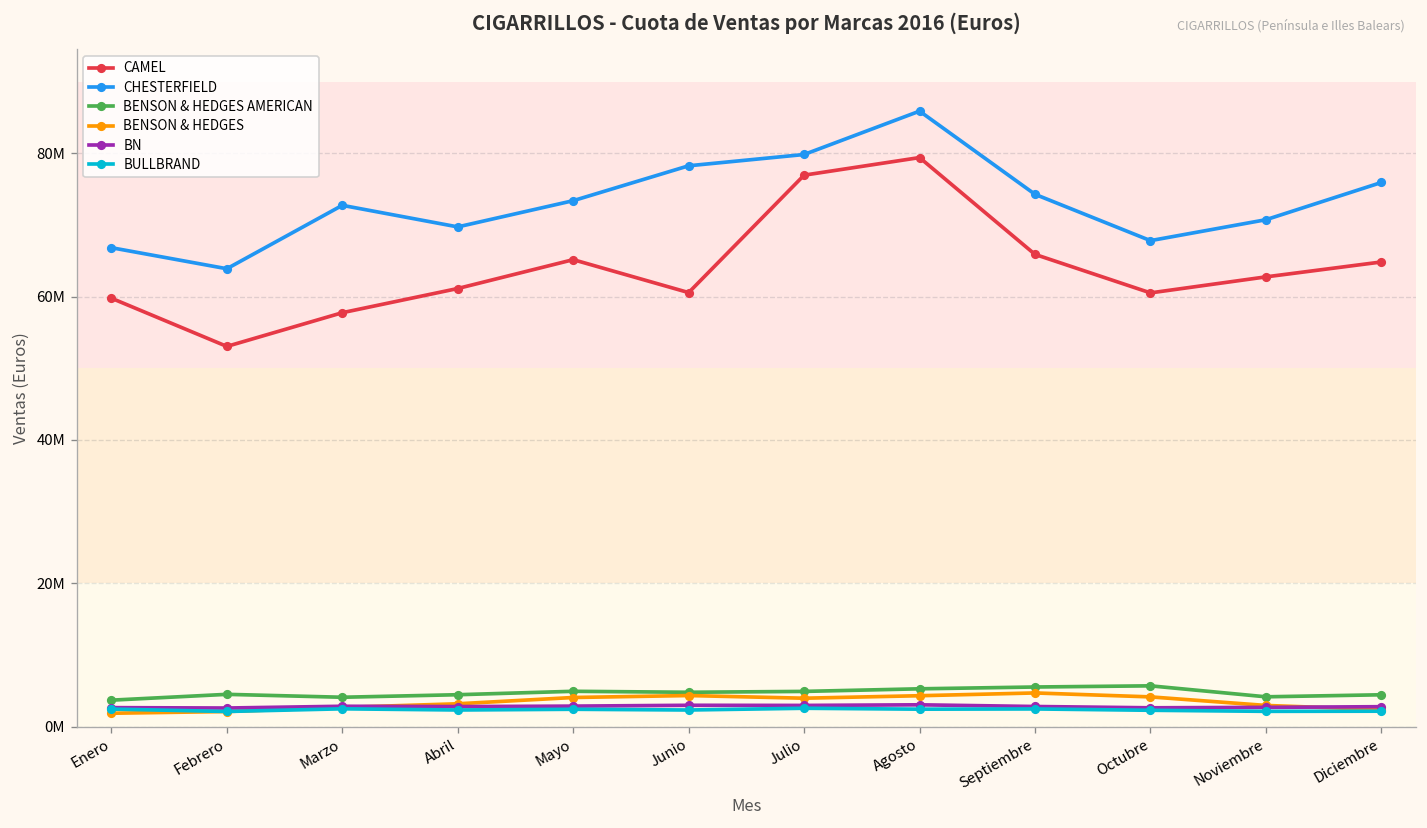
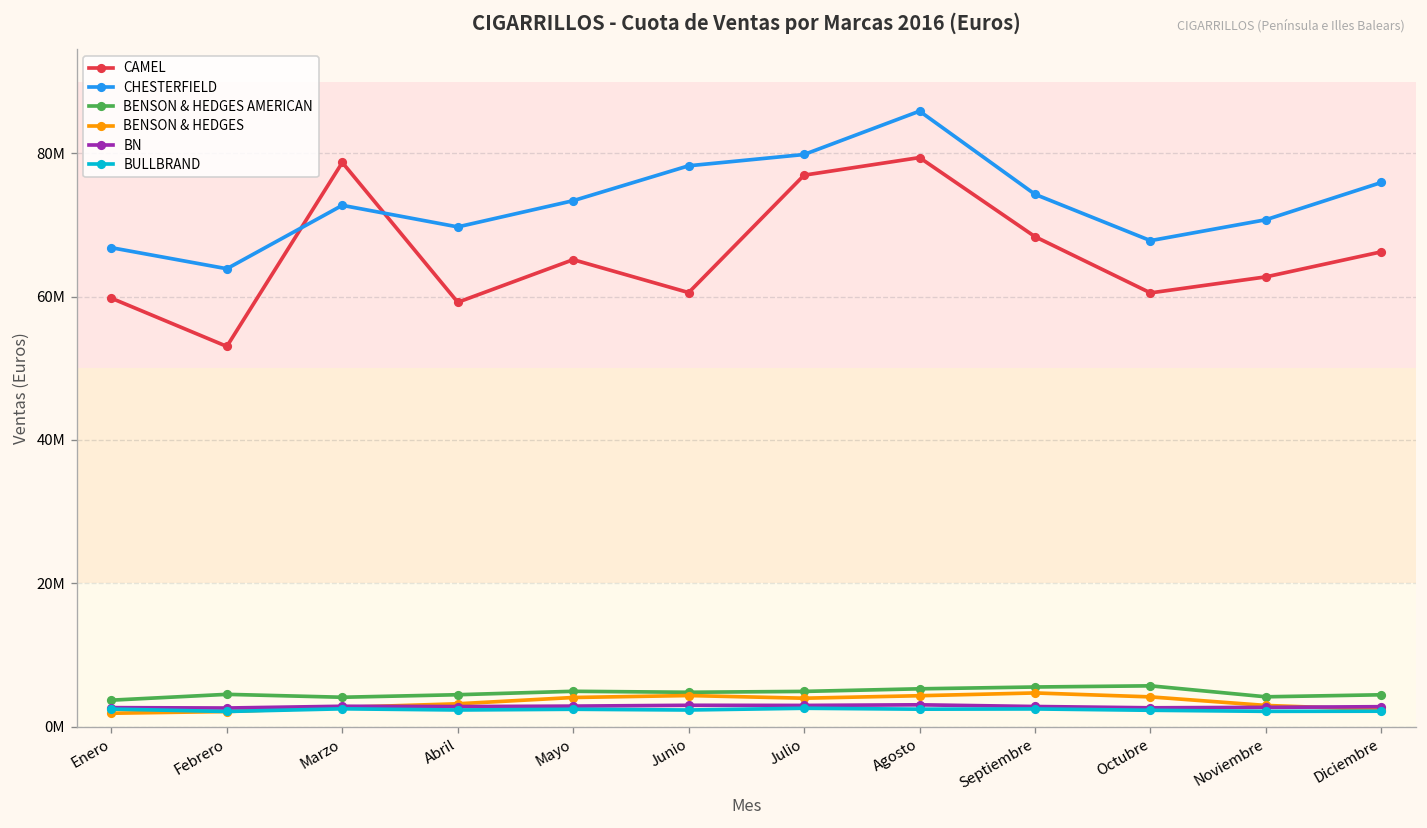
CAMEL, Marzo: 58000000 -> 79000000
CAMEL, Abril: 61000000 -> 59000000
CAMEL, Septiembre: 66000000 -> 68000000
CAMEL, Diciembre: 65000000 -> 66000000
